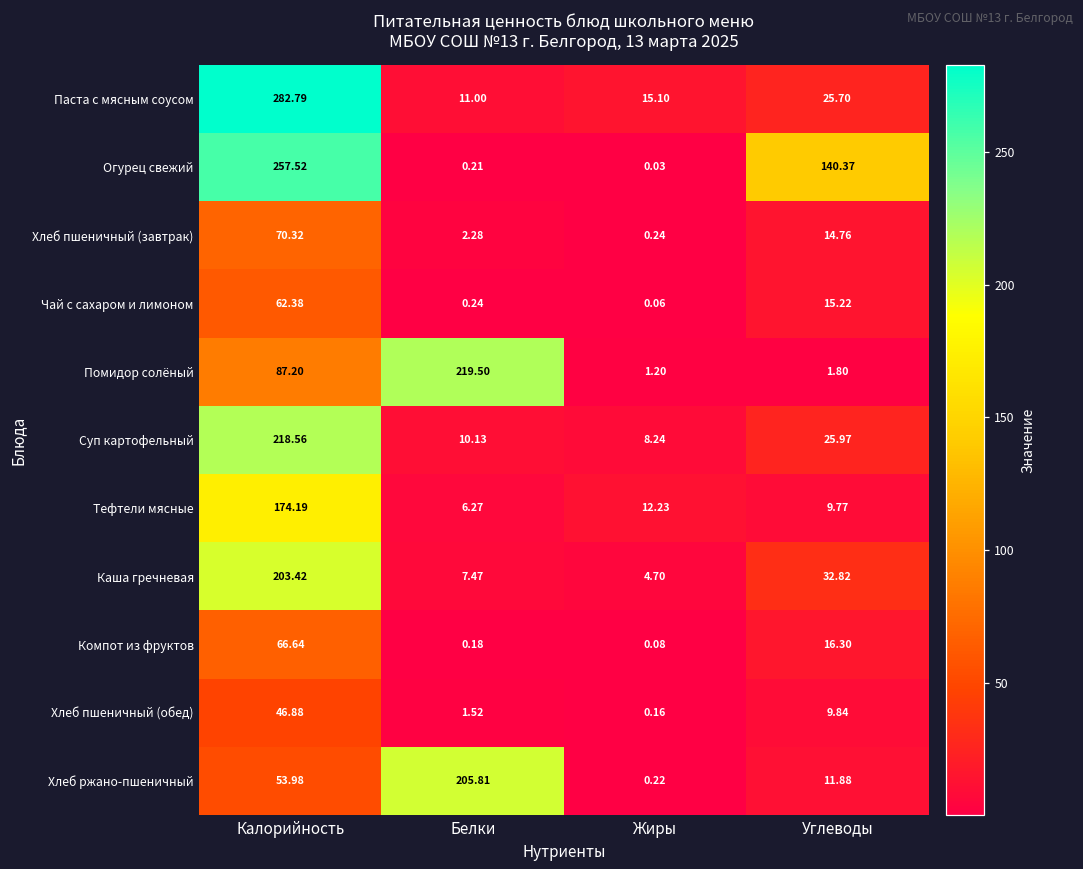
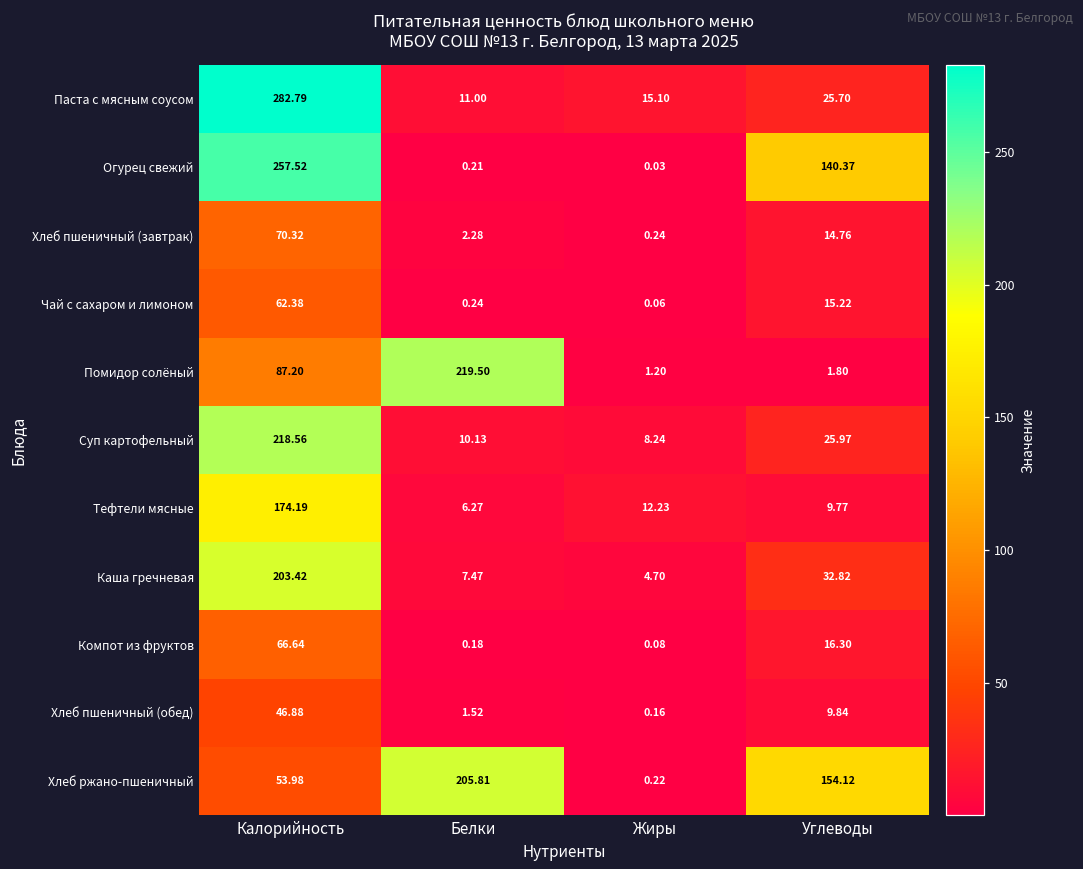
Хлеб ржано-пшеничный, Углеводы: 11.88 -> 154.12
